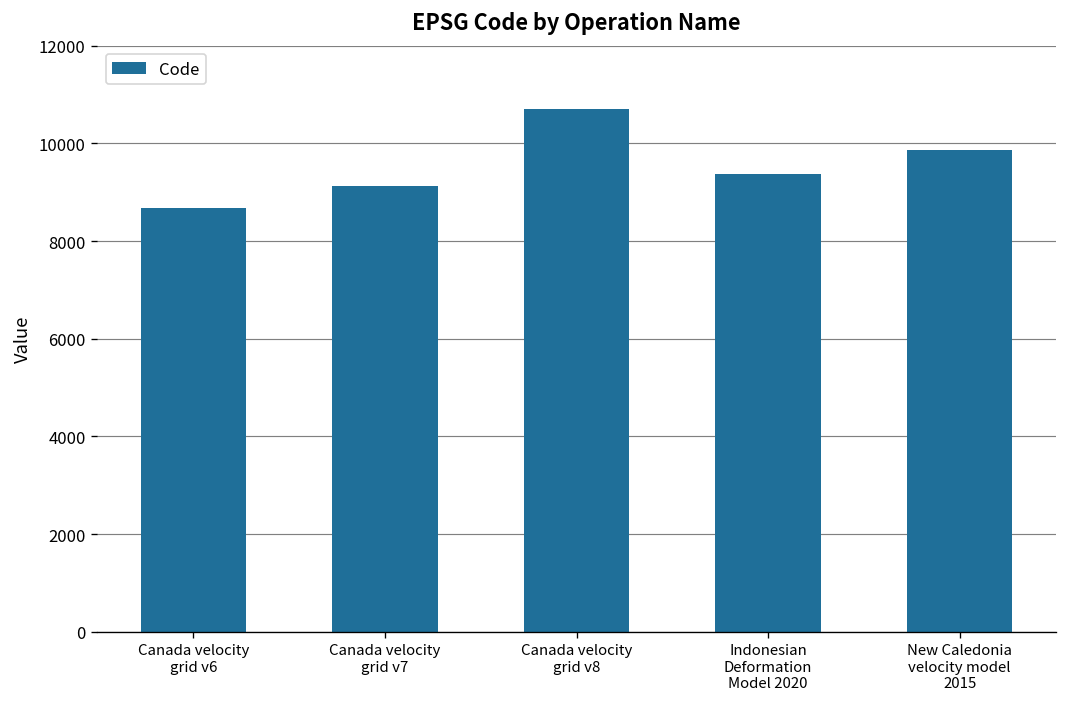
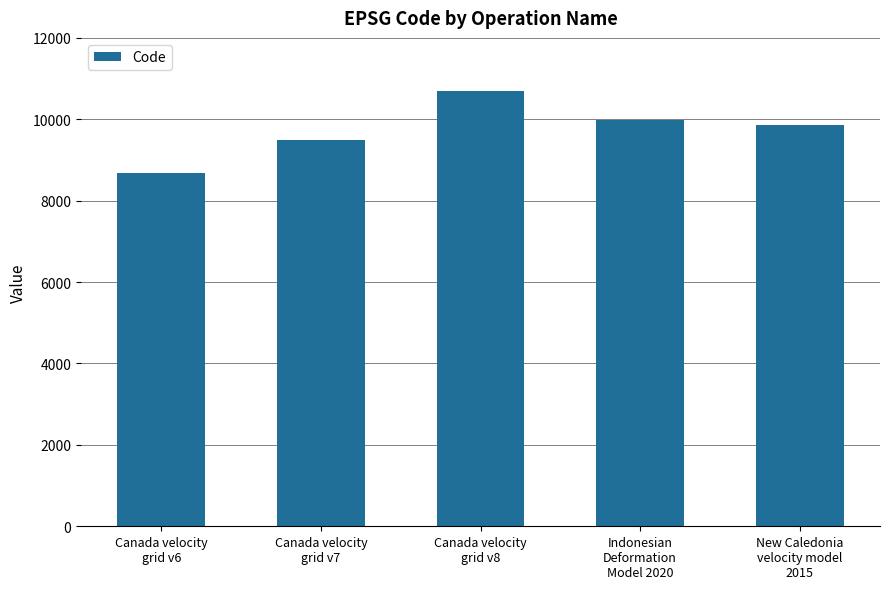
Canada velocity grid v7: 9100 -> 9500
Indonesian Deformation Model 2020: 9400 -> 10000
